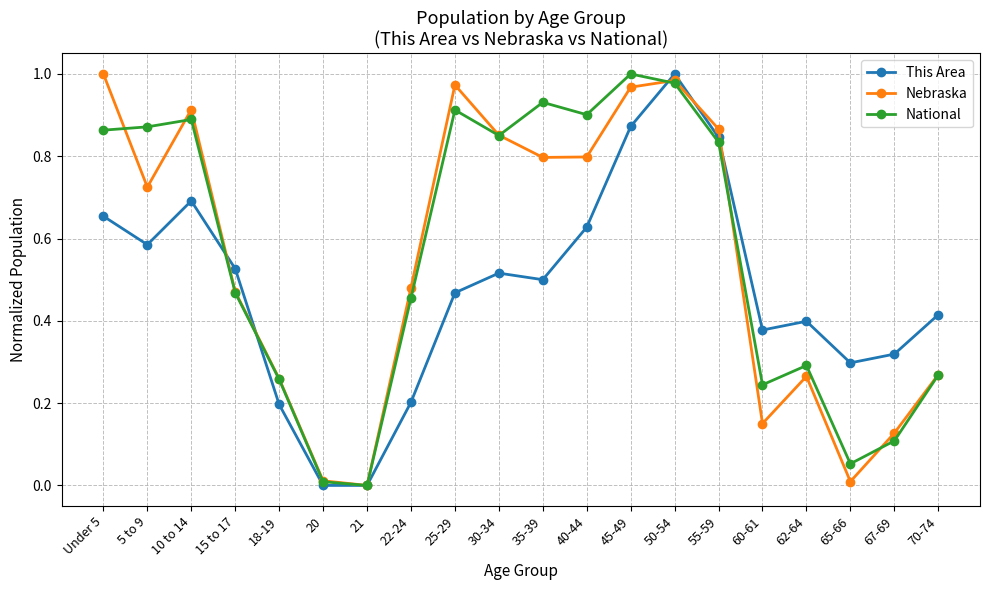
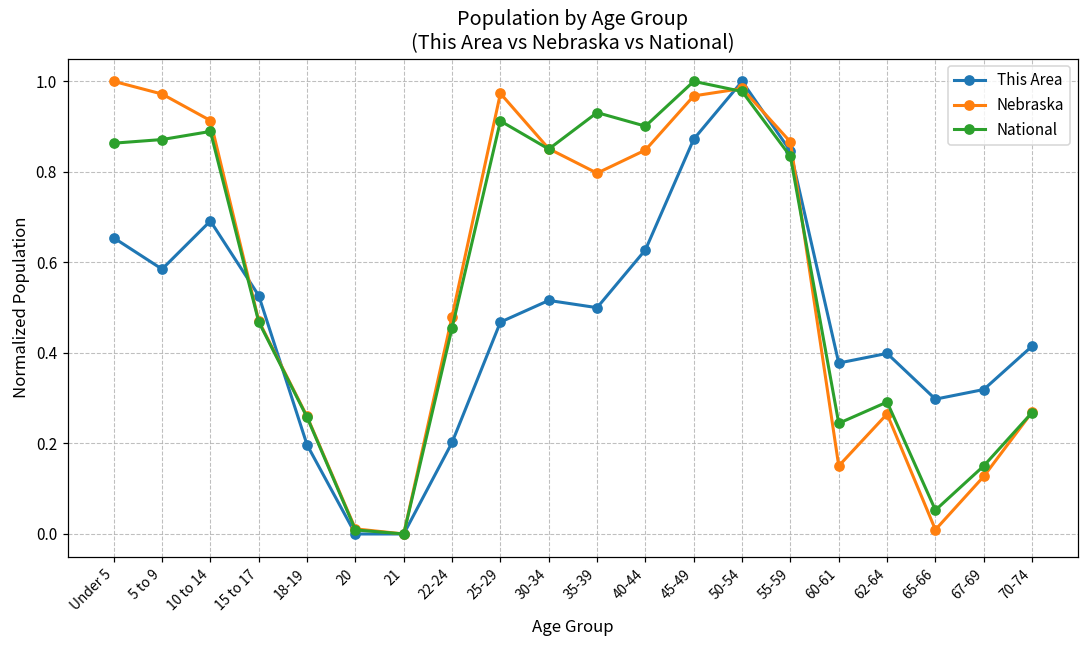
Nebraska, 5 to 9: 0.72 -> 0.97
Nebraska, 40-44: 0.80 -> 0.85
National, 67-69: 0.11 -> 0.15
